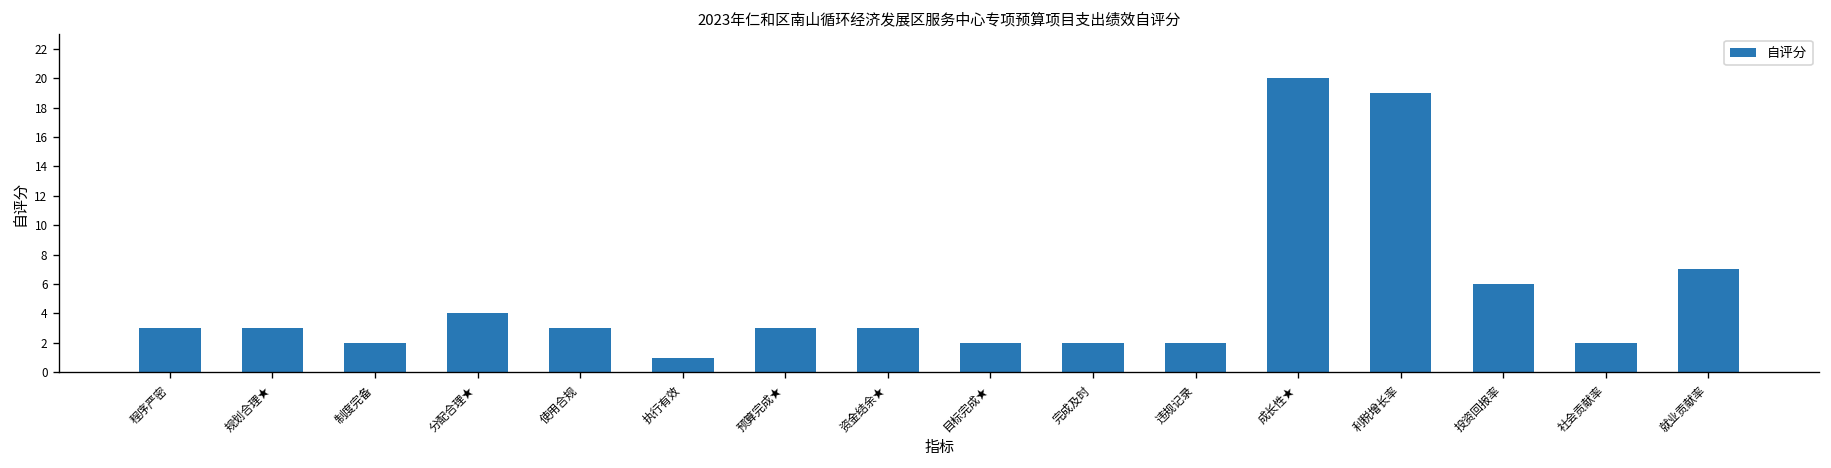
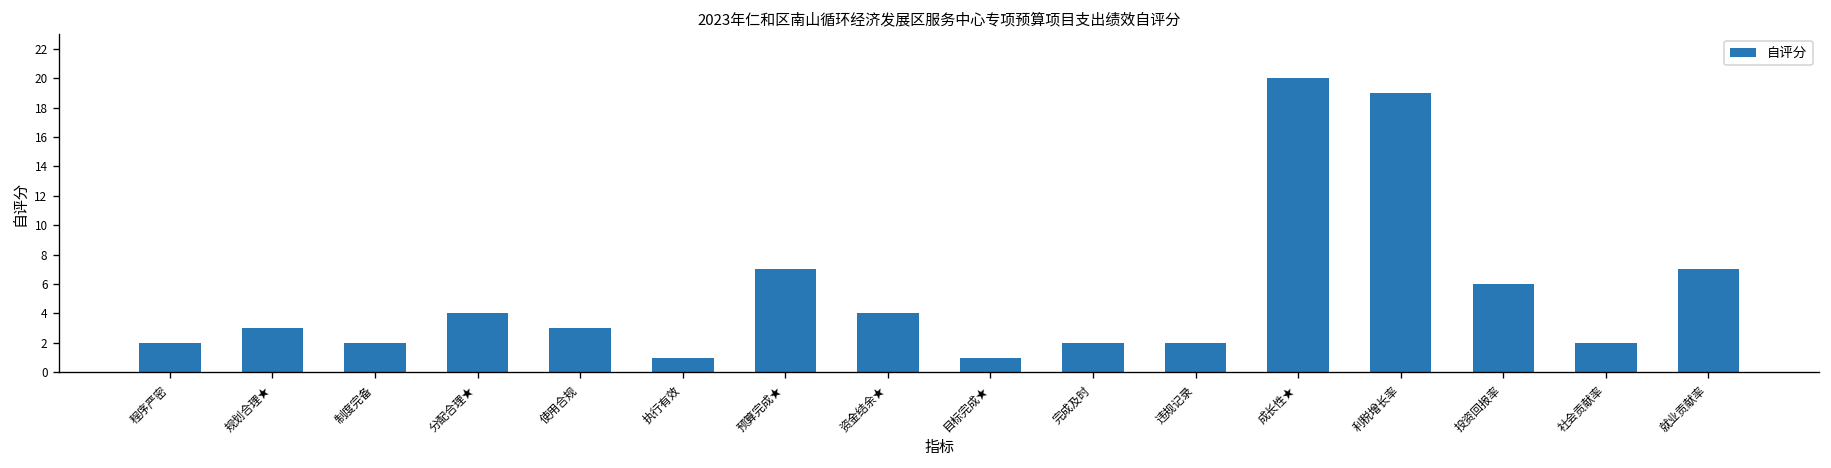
程序严密: 3 -> 2
预算完成★: 3 -> 7
资金结余★: 3 -> 4
目标完成★: 2 -> 1
